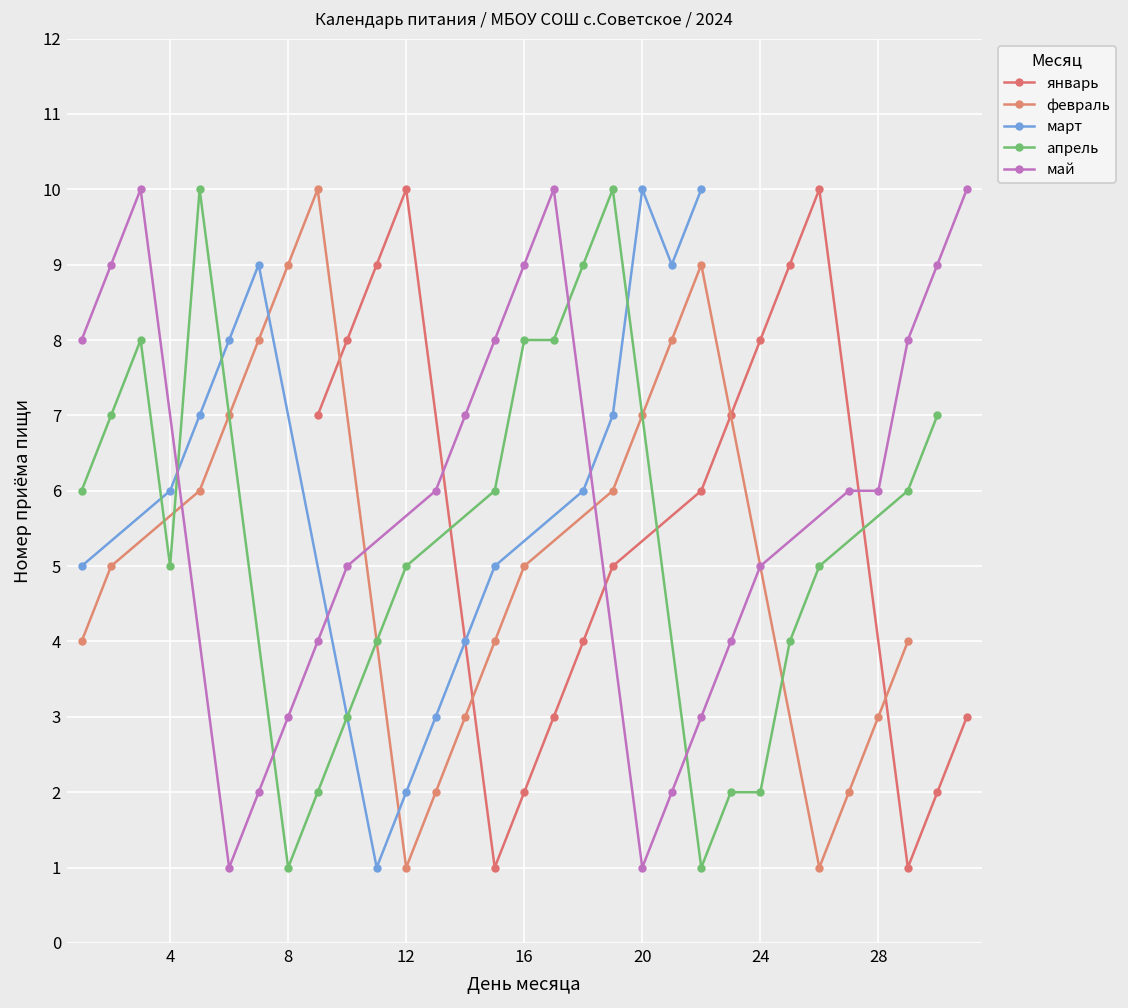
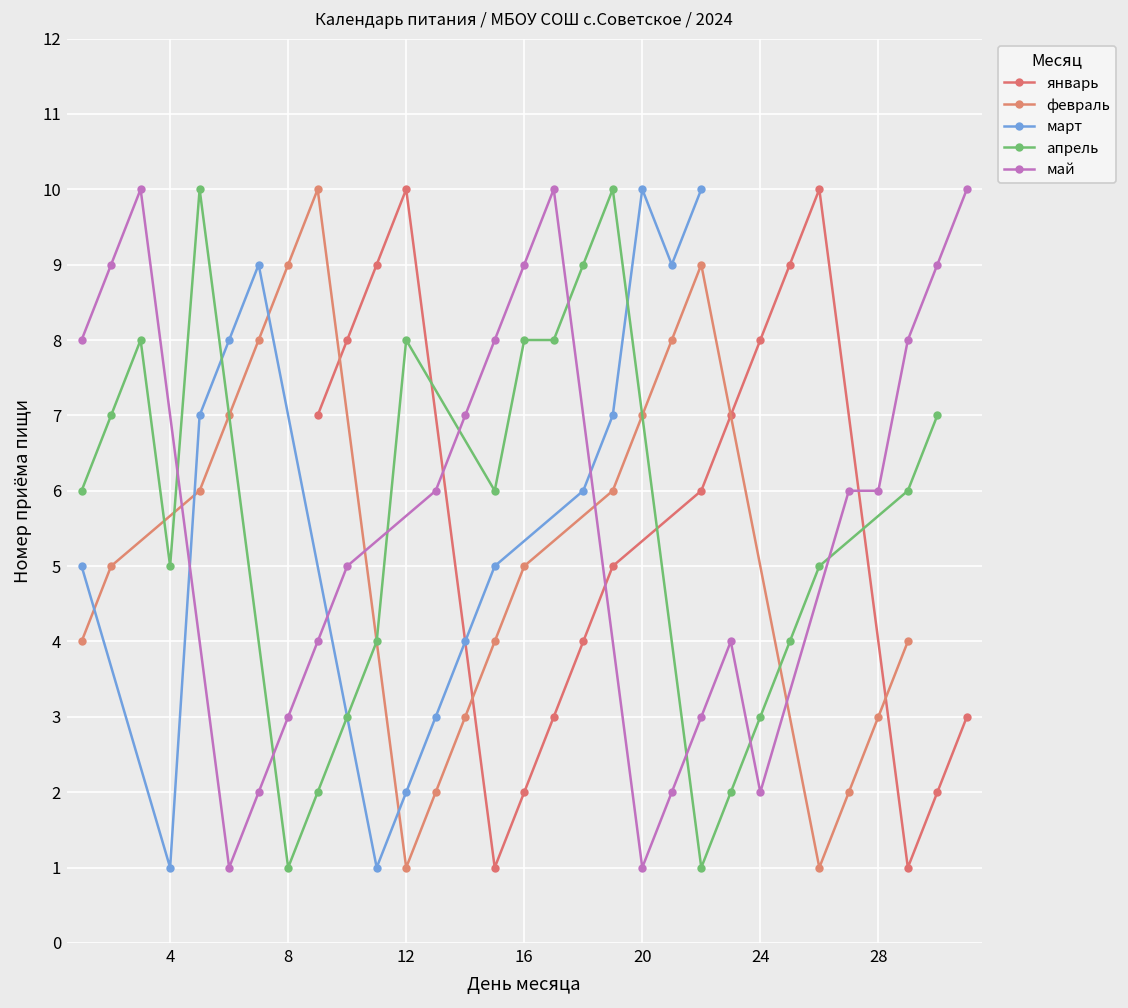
март, 4: 6 -> 1
апрель, 12: 5 -> 8
апрель, 24: 2 -> 3
май, 24: 5 -> 2
